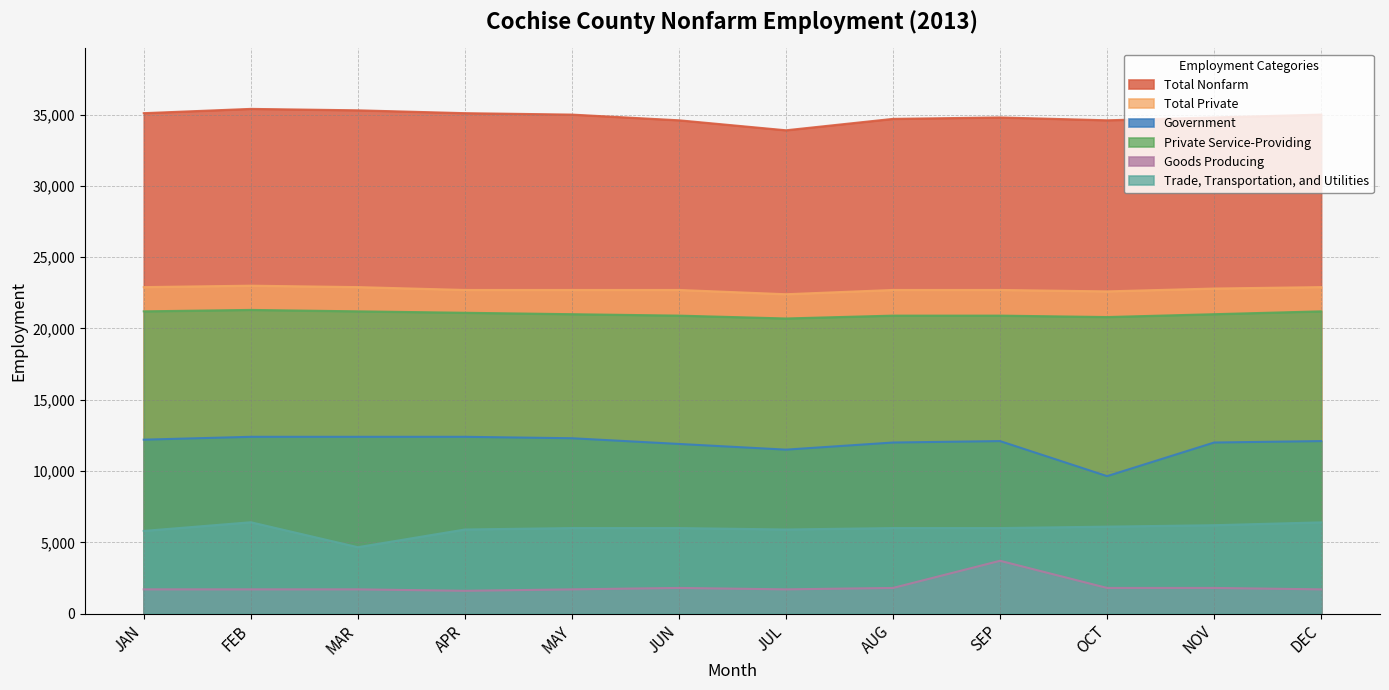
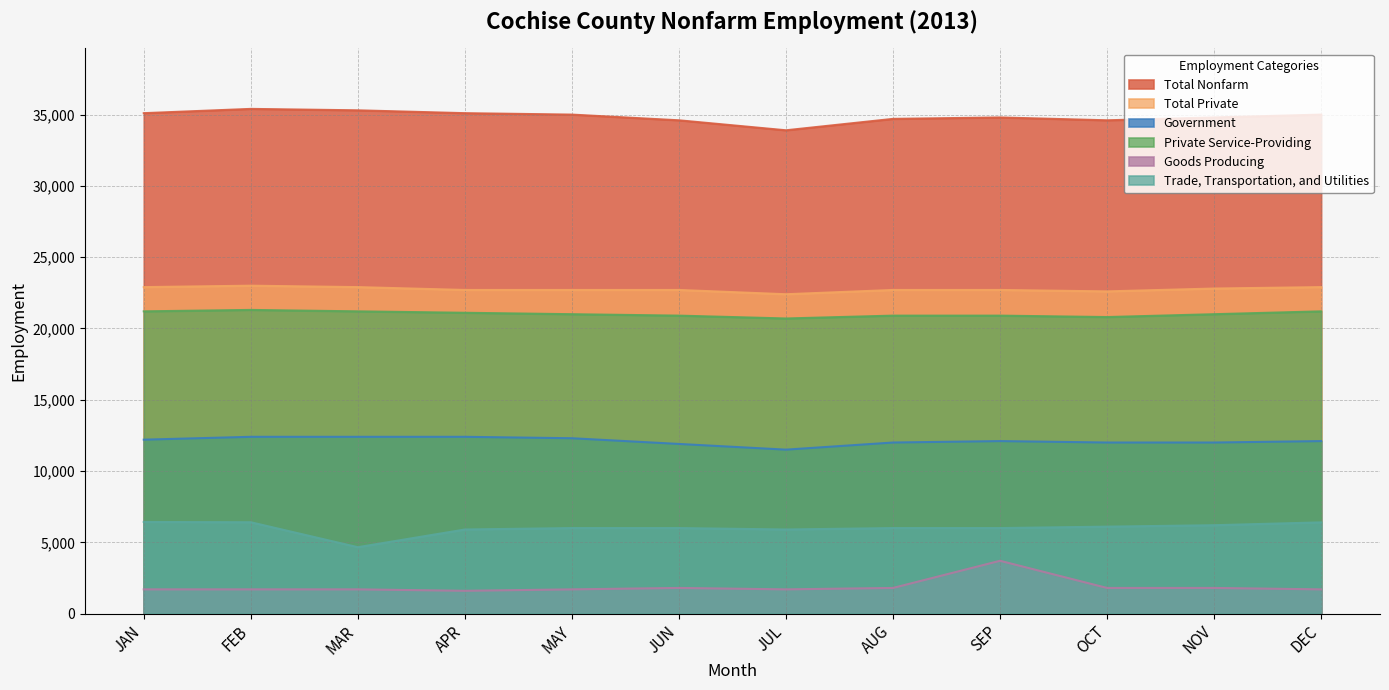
Trade, Transportation, and Utilities, JAN: 5,800 -> 6,400
Government, OCT: 9,600 -> 12,000
